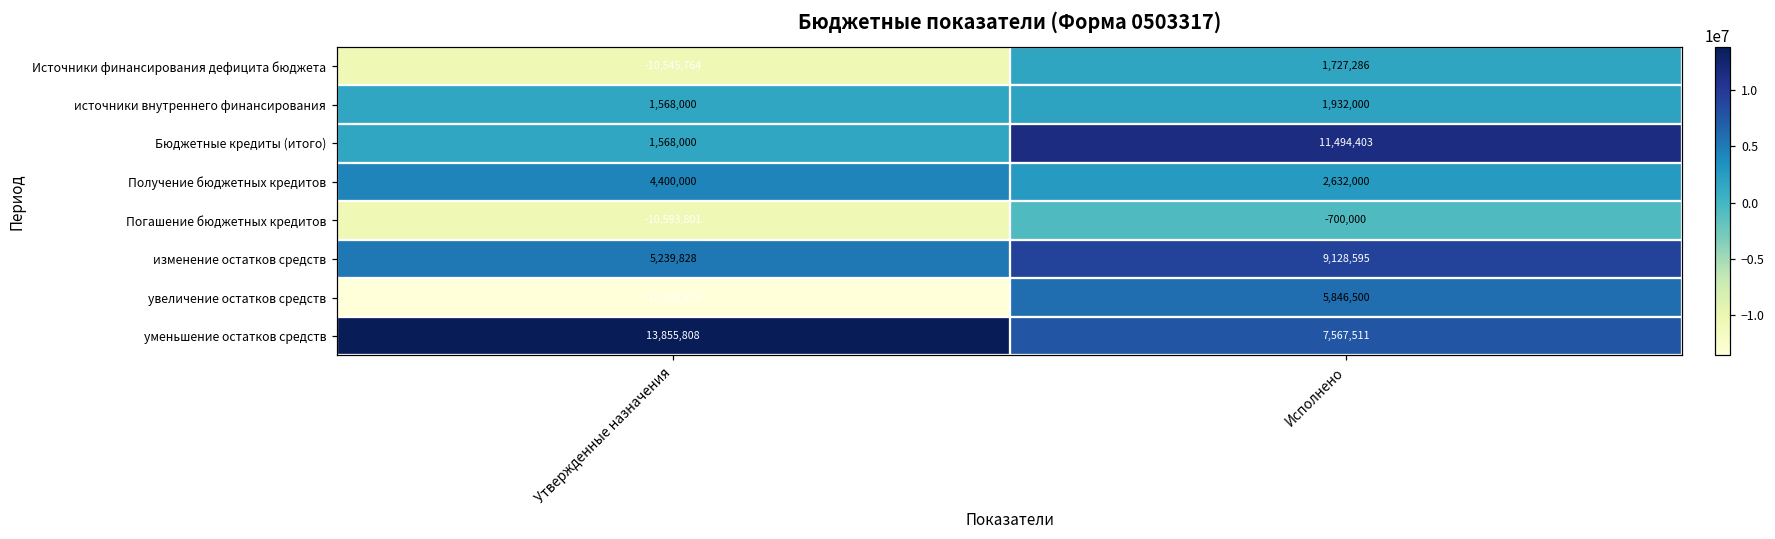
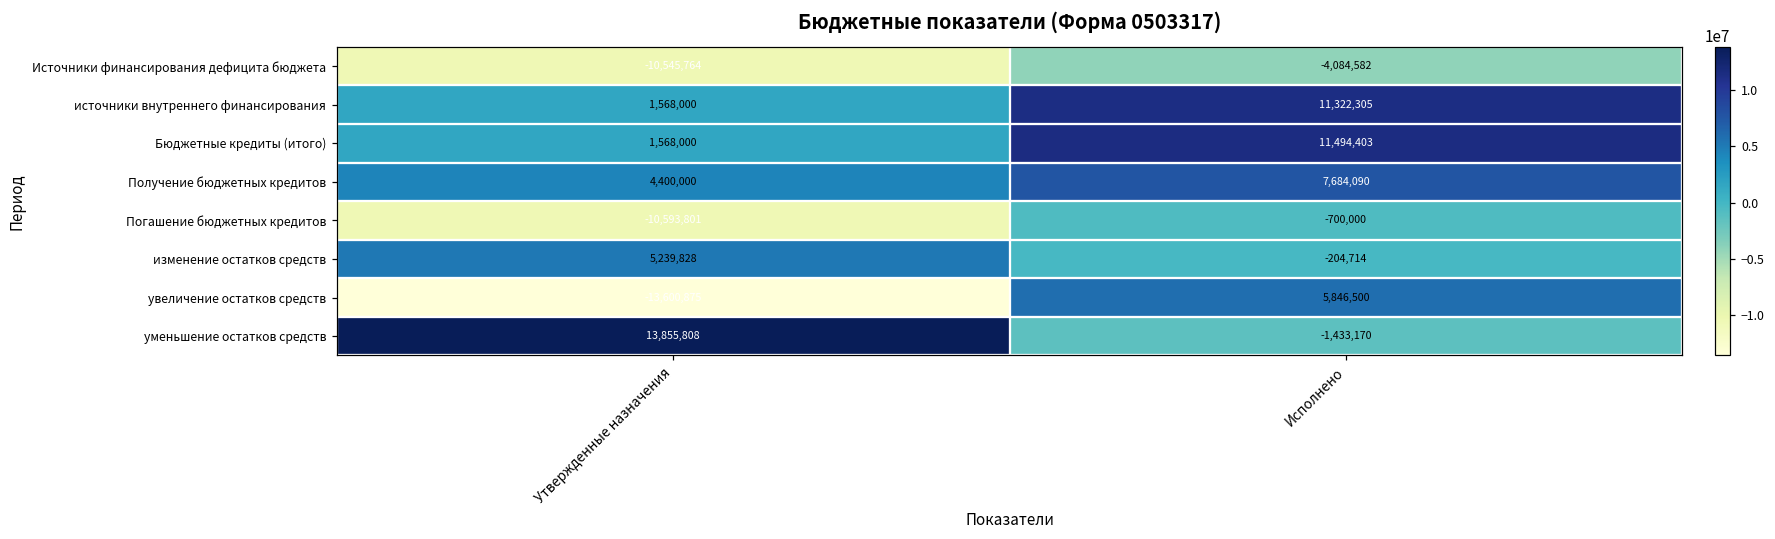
Источники финансирования дефицита бюджета, Исполнено: 1,727,286 -> -4,084,582
источники внутреннего финансирования, Исполнено: 1,932,000 -> 11,322,305
Получение бюджетных кредитов, Исполнено: 2,632,000 -> 7,684,090
изменение остатков средств, Исполнено: 9,128,595 -> -204,714
уменьшение остатков средств, Исполнено: 7,567,511 -> -1,433,170
